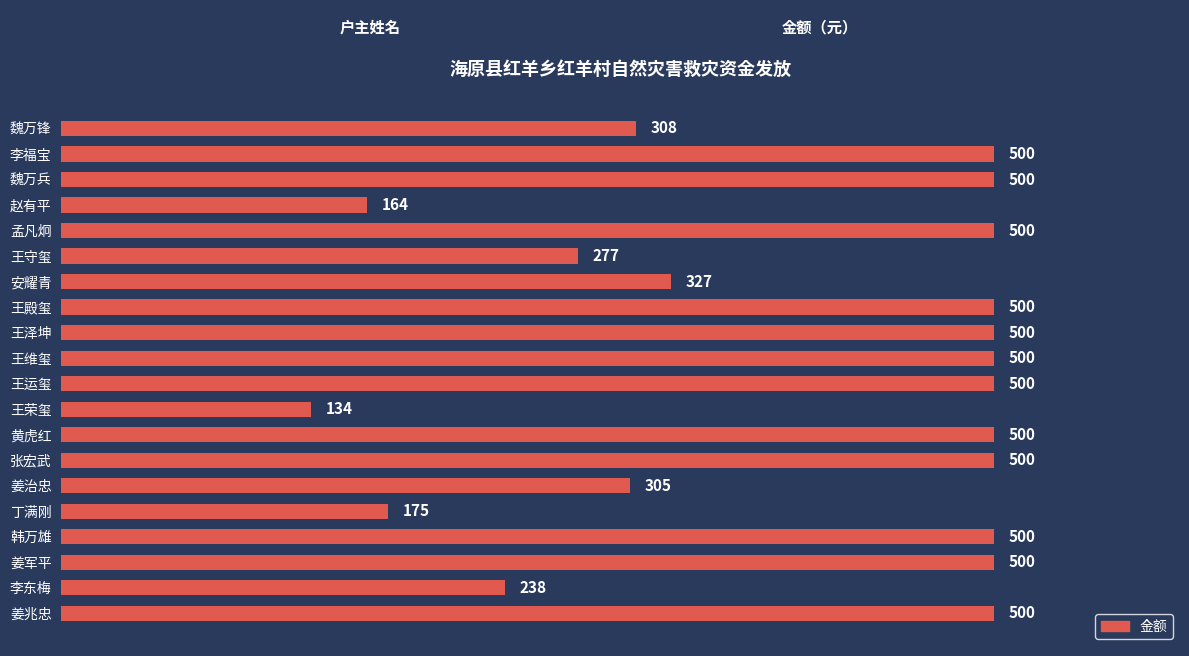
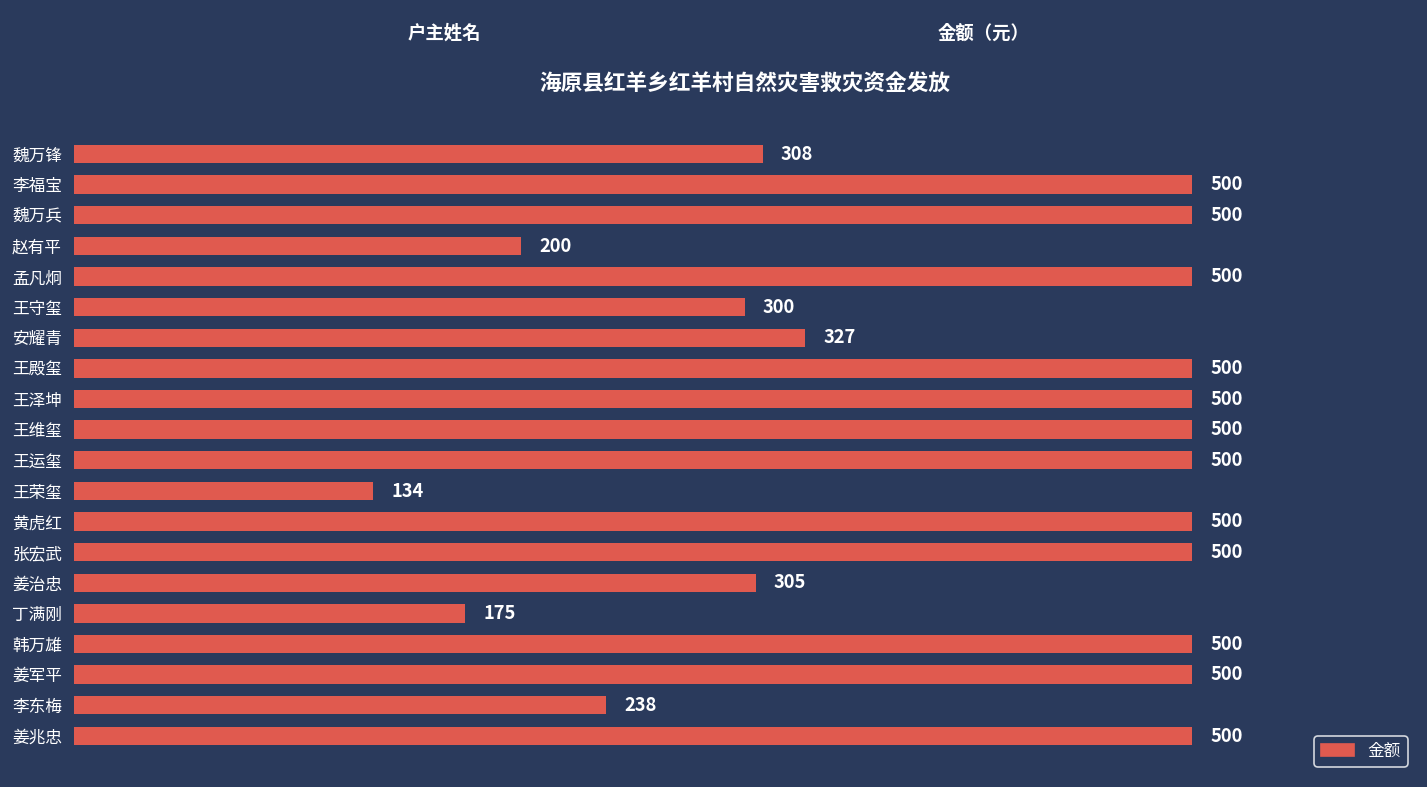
赵有平: 164 -> 200
王守玺: 277 -> 300
